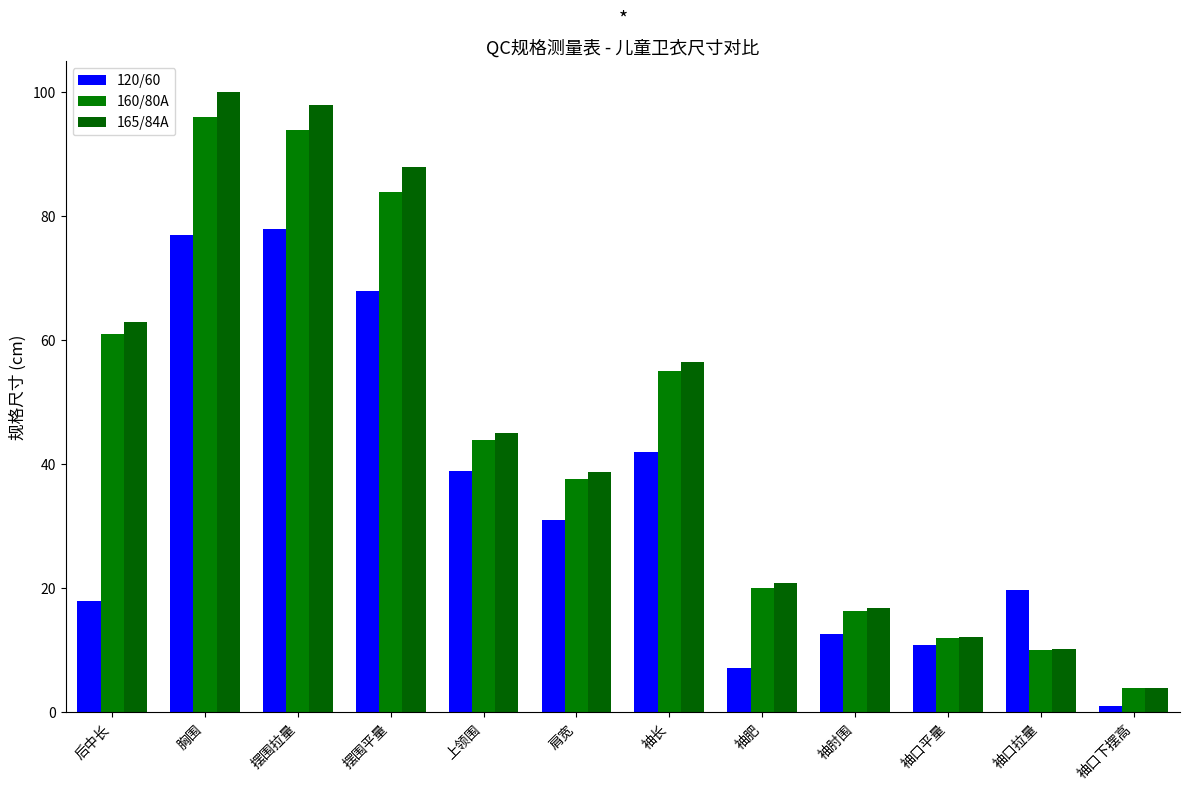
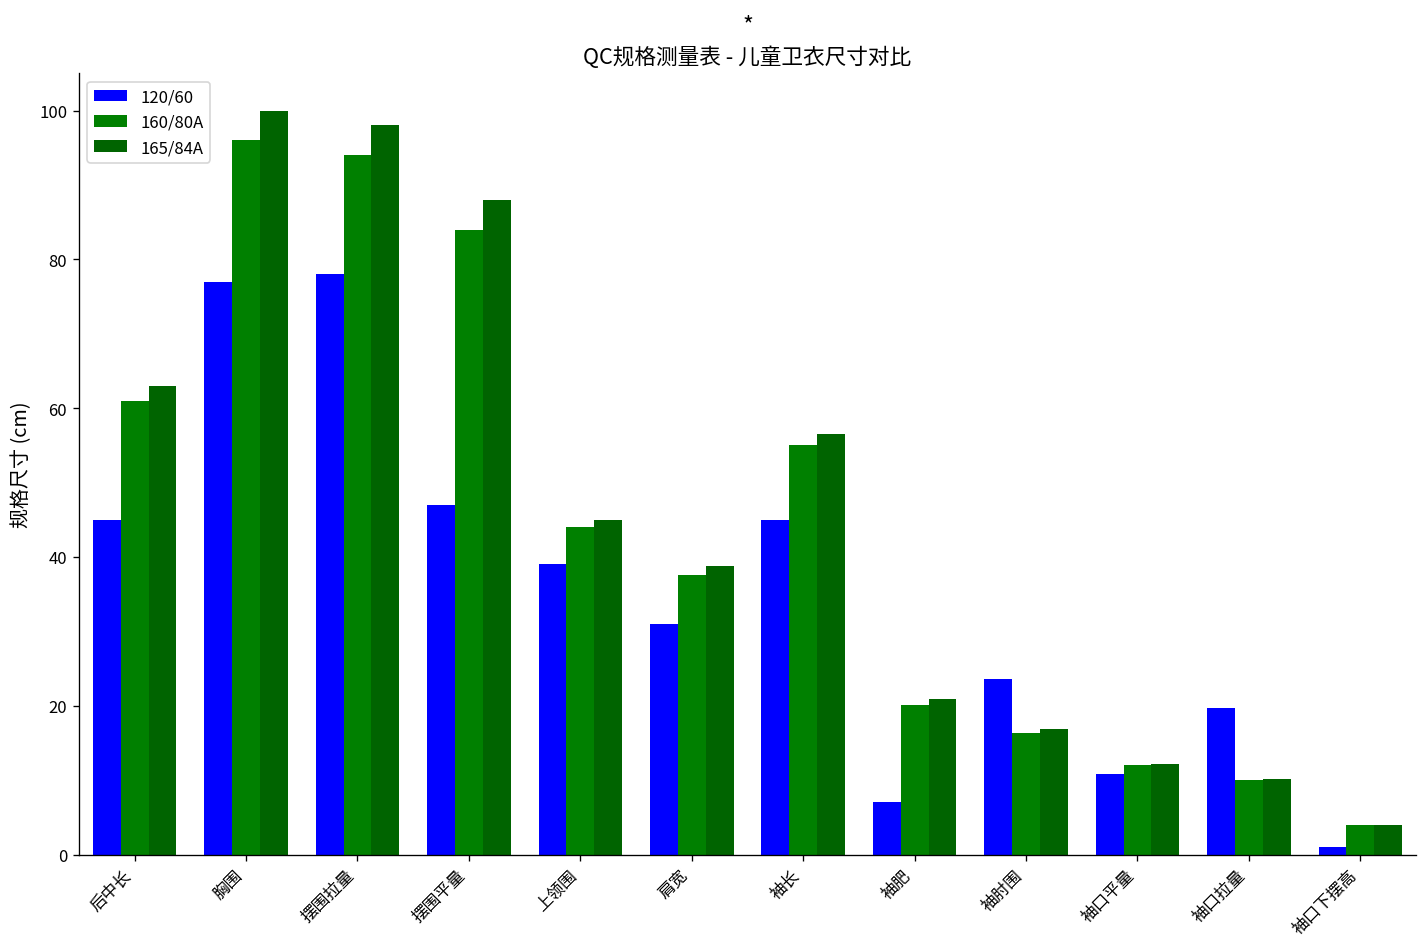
120/60, 后中长: 18 -> 45
120/60, 摆围平量: 68 -> 47
120/60, 袖长: 42 -> 45
120/60, 袖肘围: 13 -> 24
